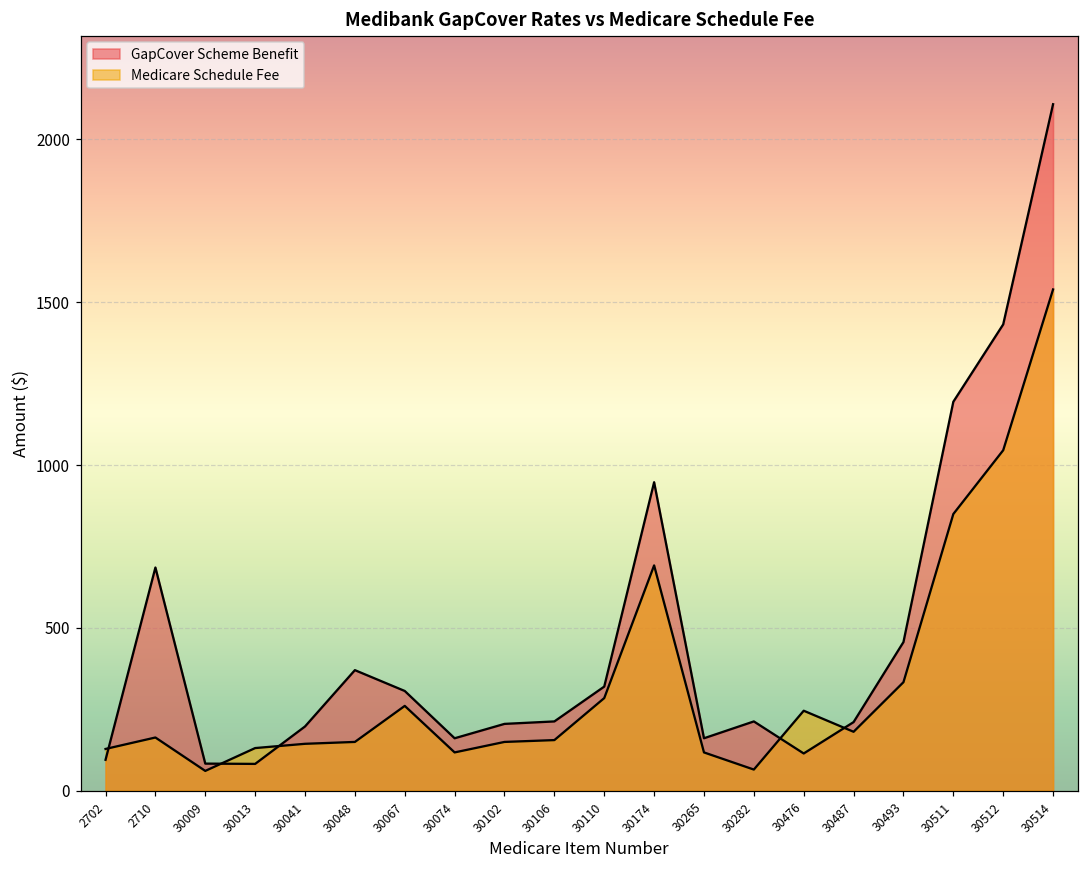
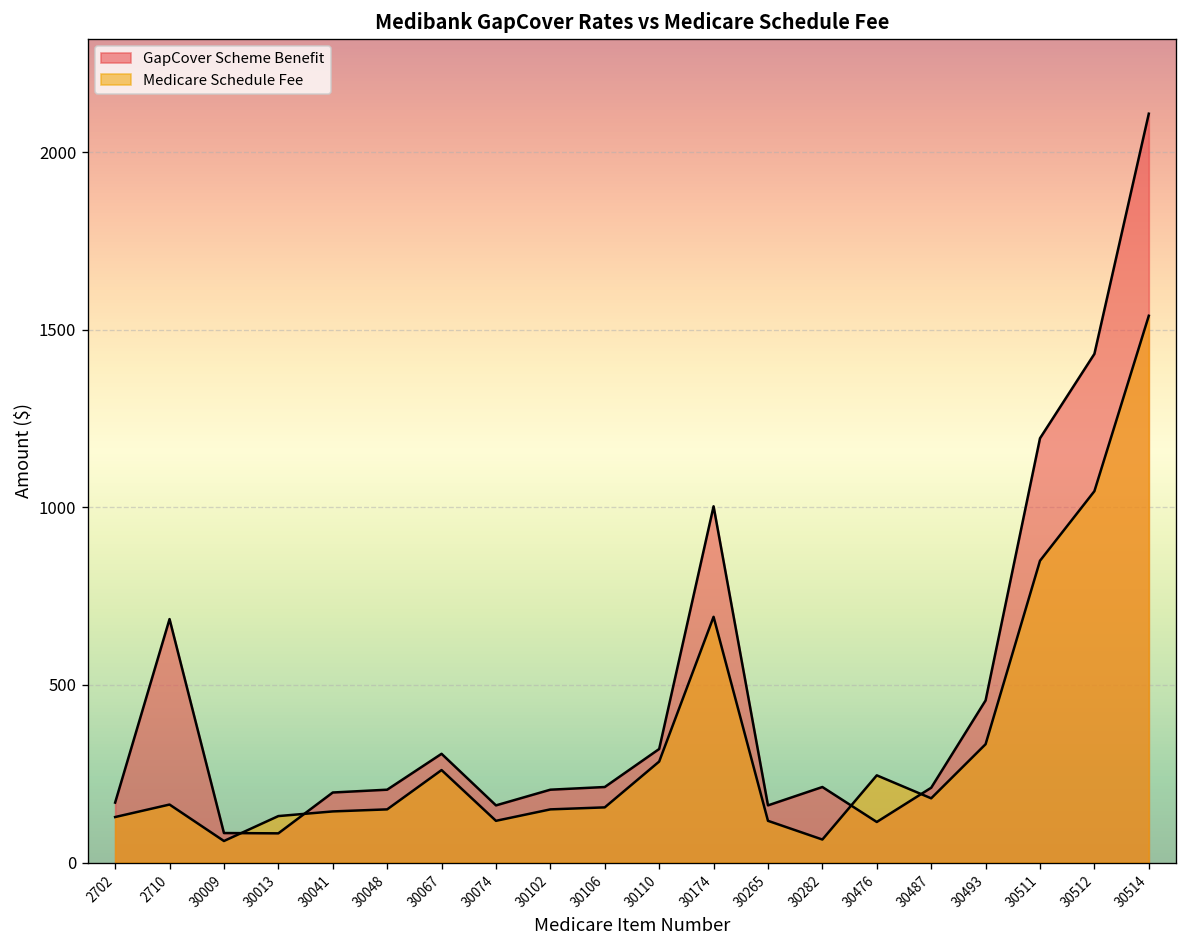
GapCover Scheme Benefit, 2702: 90 -> 170
GapCover Scheme Benefit, 30048: 370 -> 210
GapCover Scheme Benefit, 30174: 950 -> 1000
